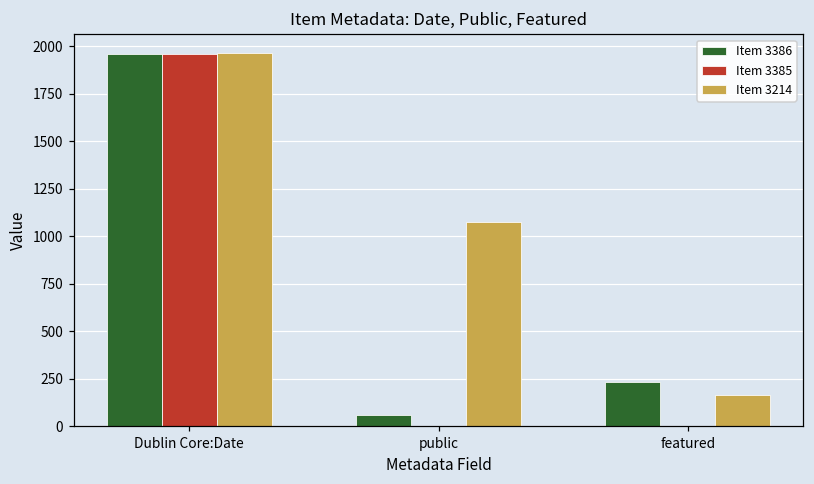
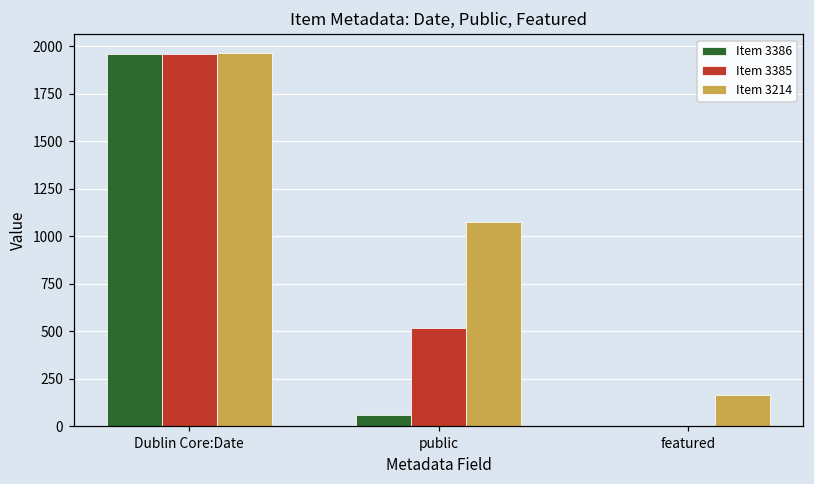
Item 3385, public: 0 -> 520
Item 3386, featured: 240 -> 0
